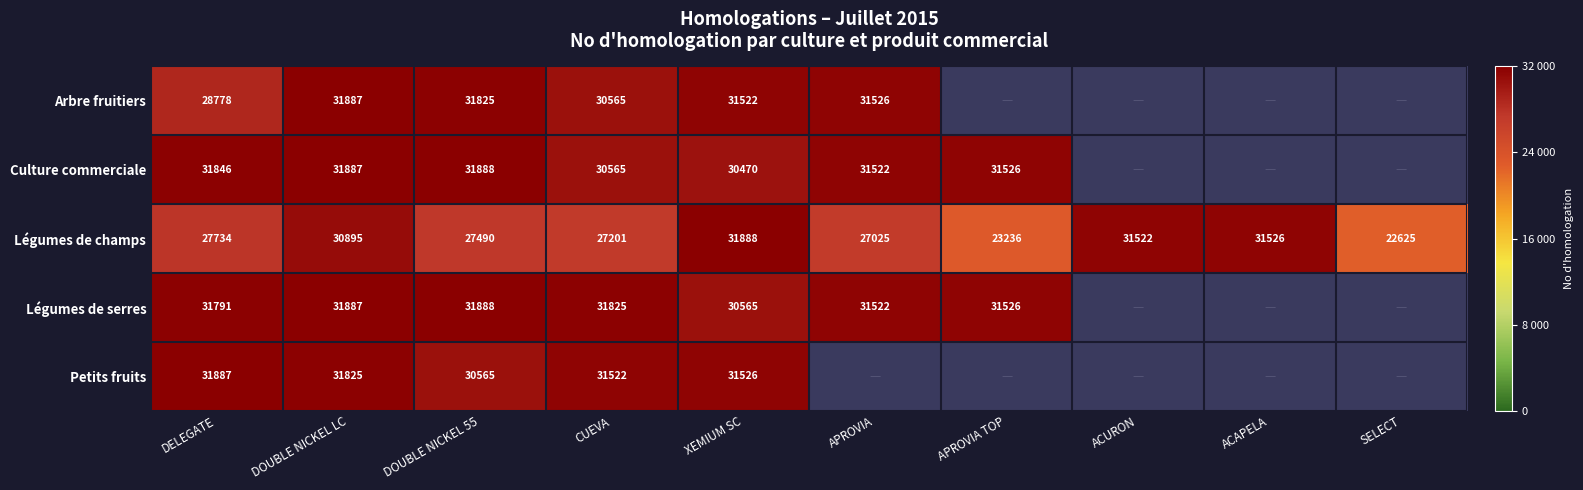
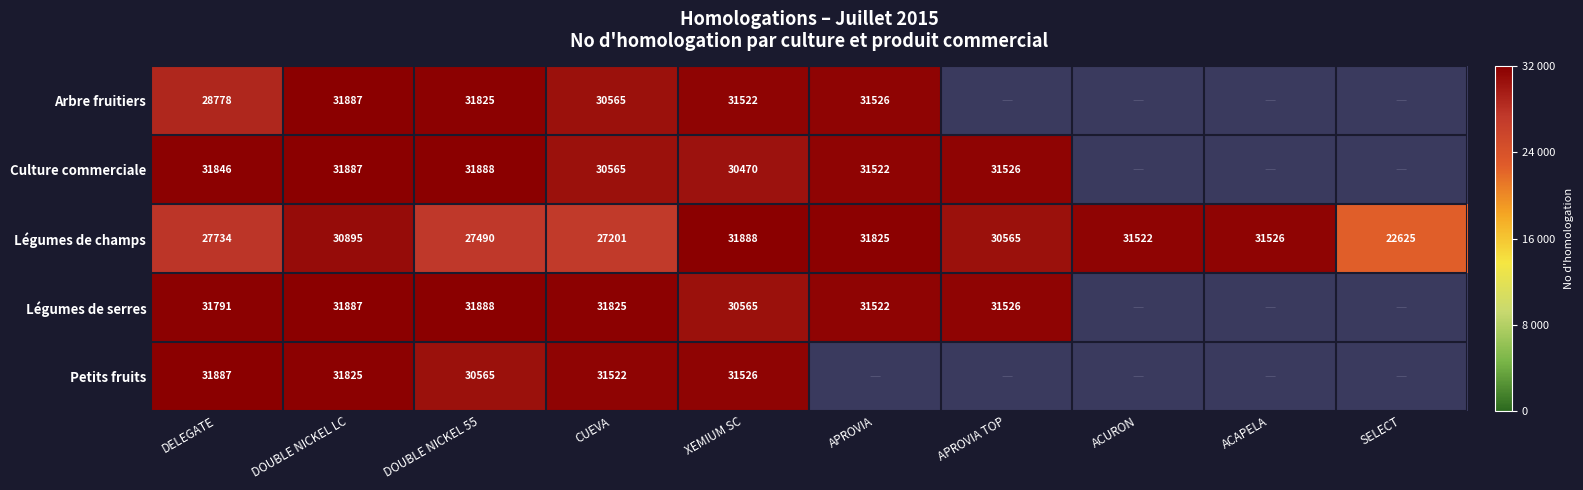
Légumes de champs, APROVIA: 27025 -> 31825
Légumes de champs, APROVIA TOP: 23236 -> 30565
